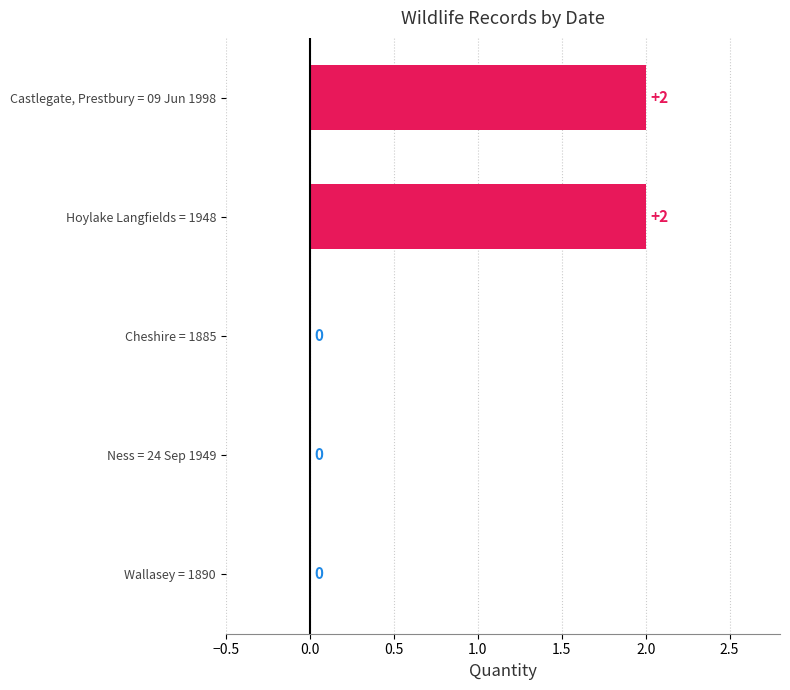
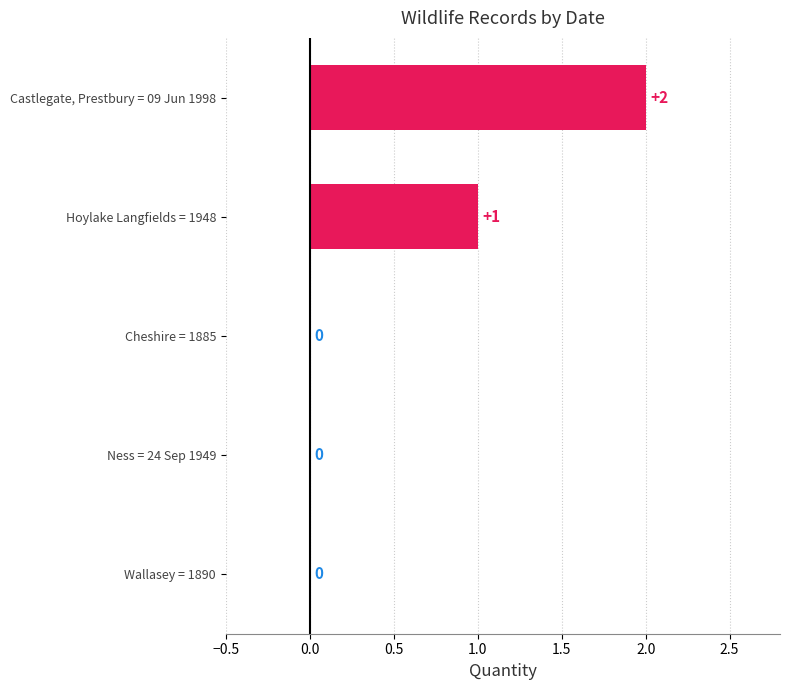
Hoylake Langfields = 1948: +2 -> +1
